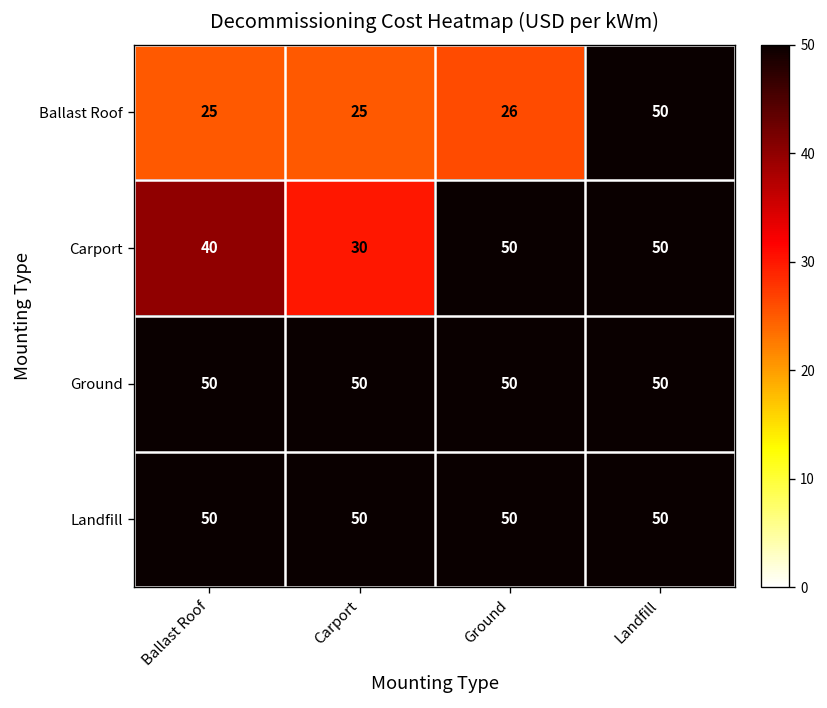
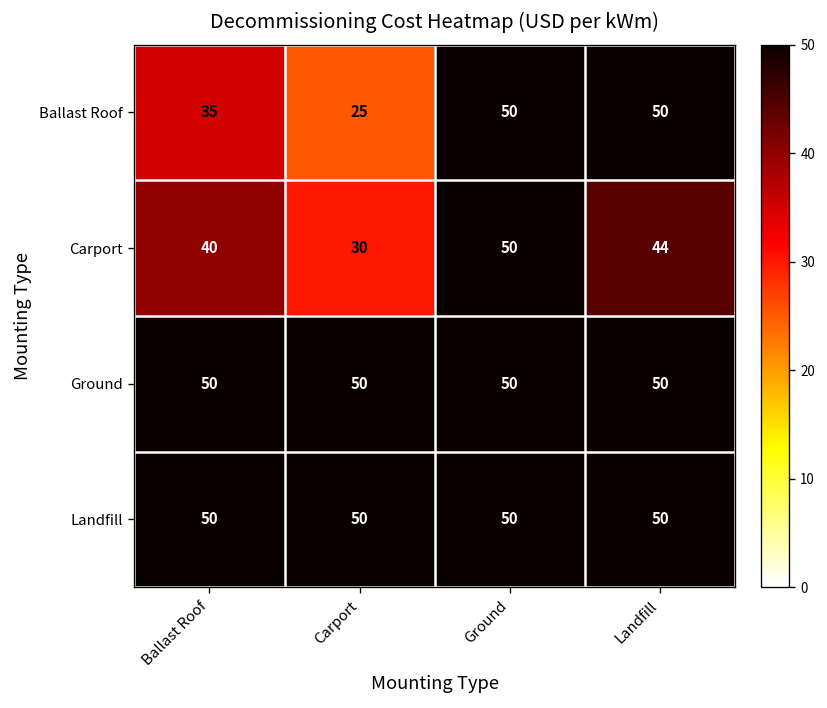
Ballast Roof, Ballast Roof: 25 -> 35
Ballast Roof, Ground: 26 -> 50
Carport, Landfill: 50 -> 44
